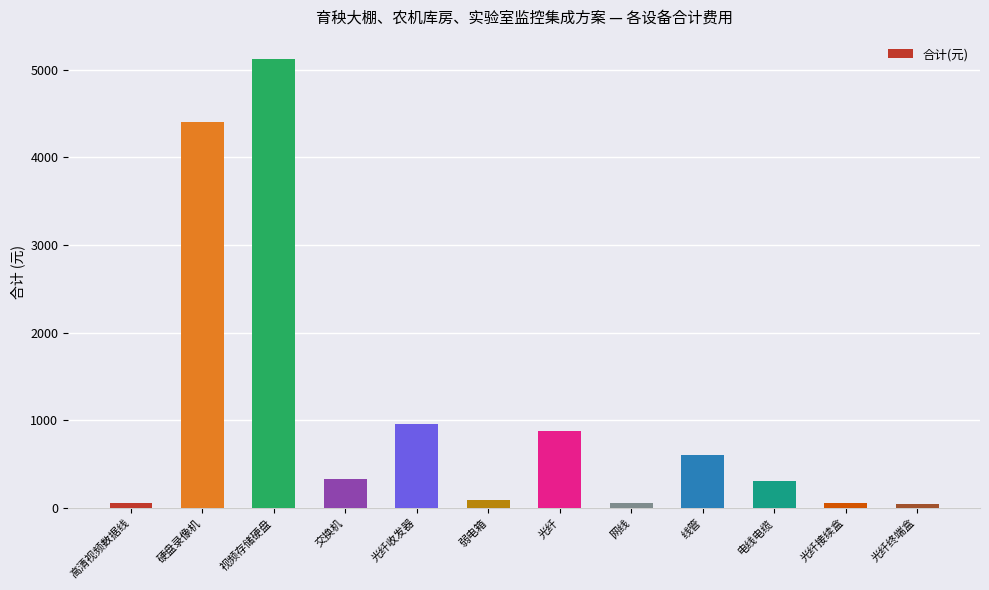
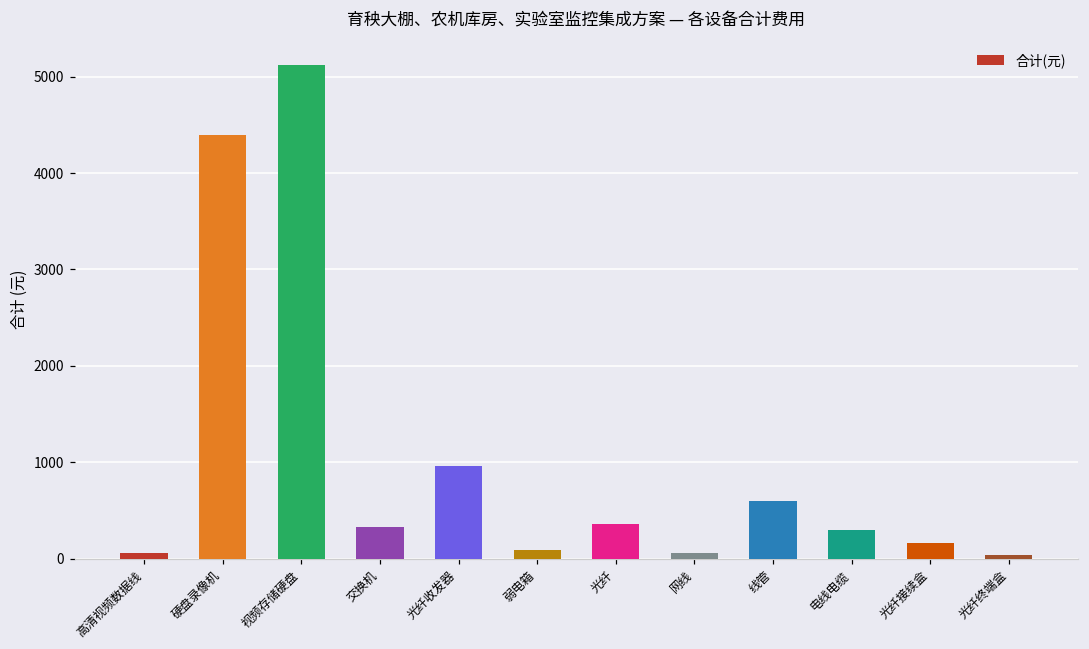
光纤: 900 -> 400
光纤接续盒: 100 -> 200
